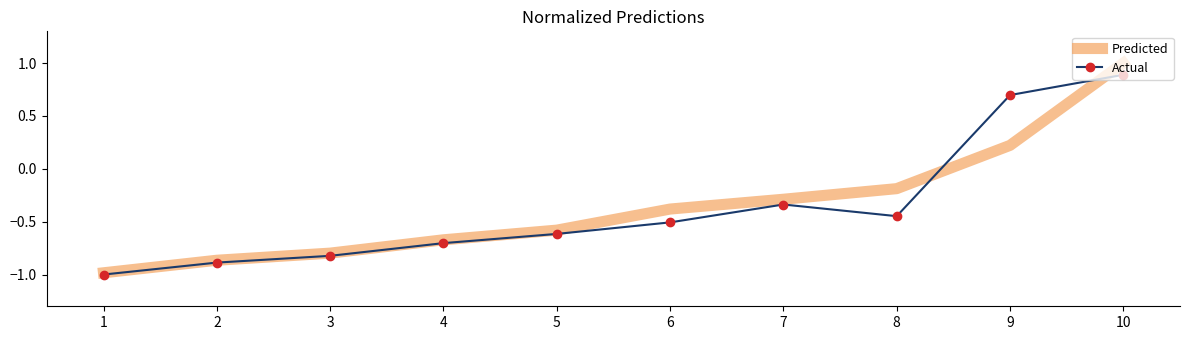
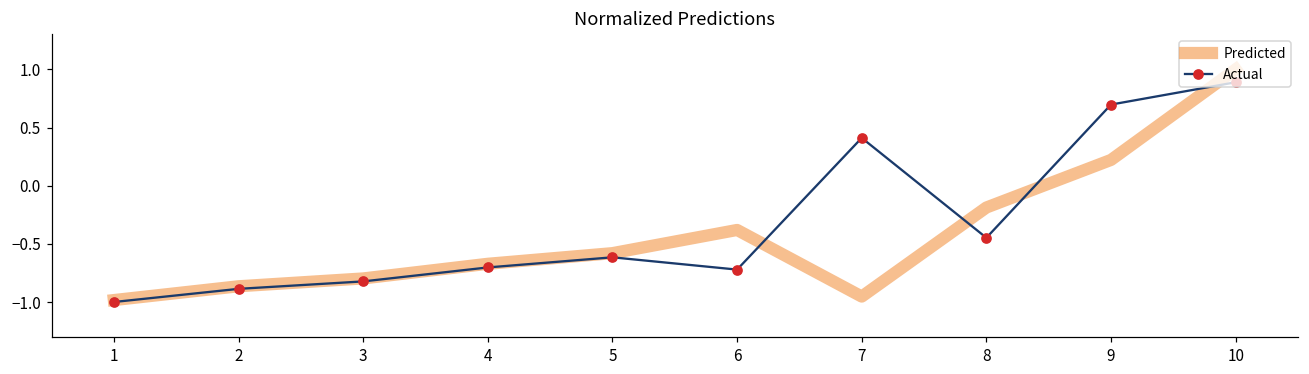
Actual, 6: -0.51 -> -0.72
Predicted, 7: -0.29 -> -0.95
Actual, 7: -0.34 -> 0.41
